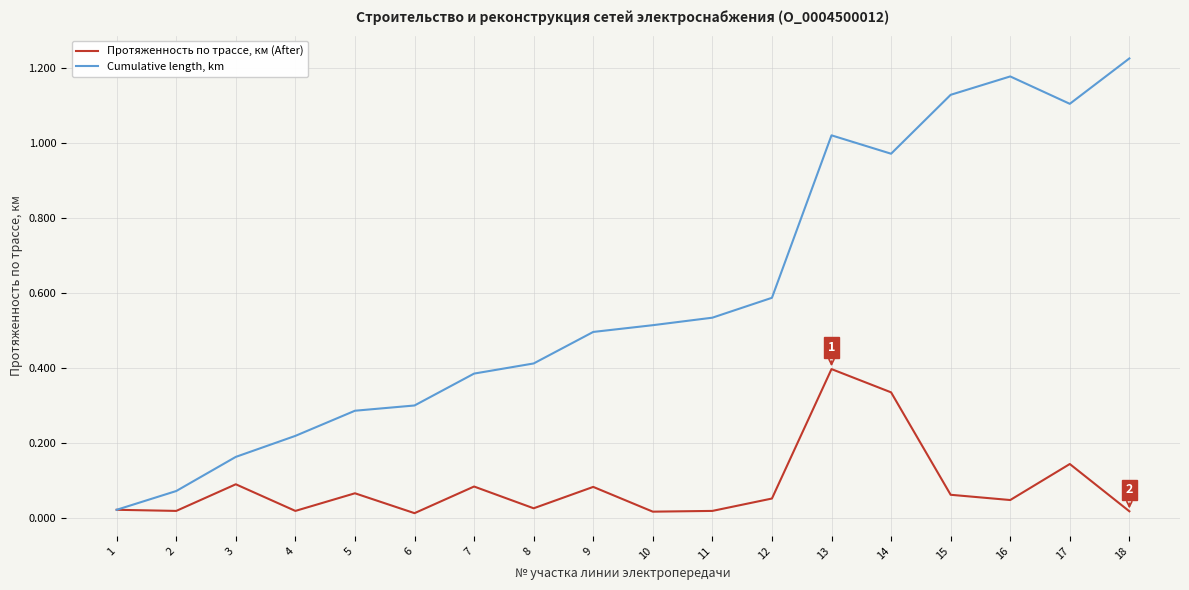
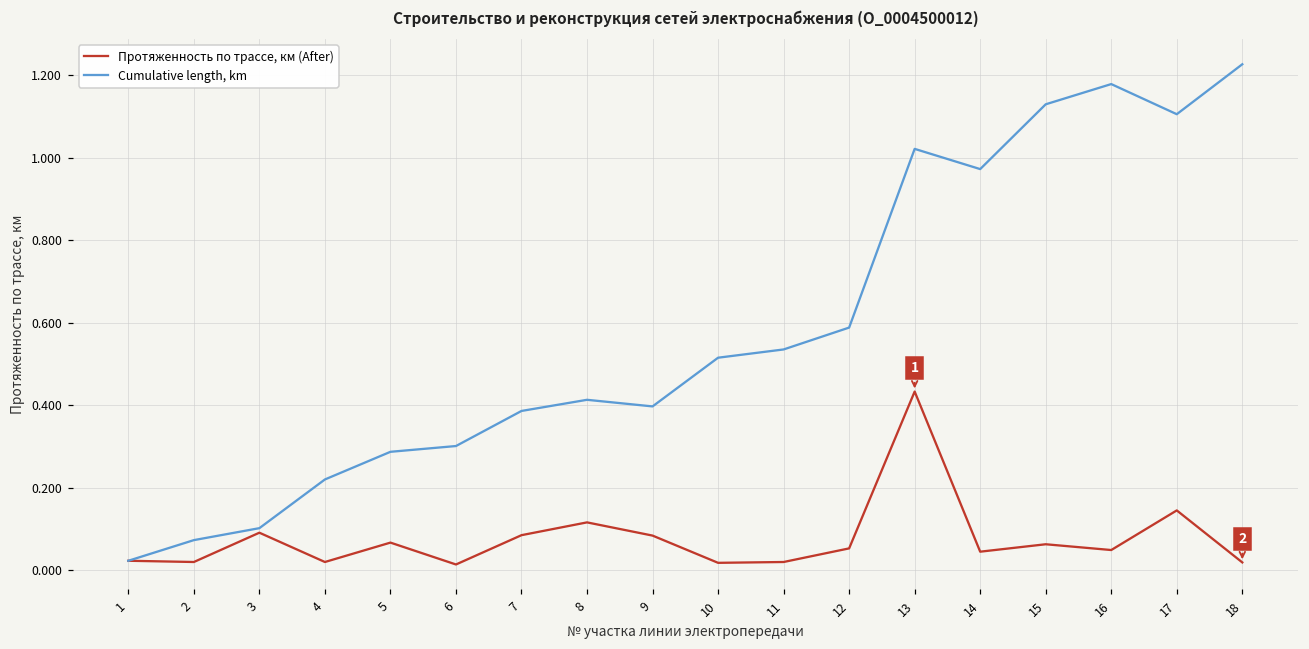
Cumulative length, km, 3: 0.16 -> 0.10
Протяженность по трассе, км (After), 8: 0.03 -> 0.12
Cumulative length, km, 9: 0.50 -> 0.40
Протяженность по трассе, км (After), 13: 0.40 -> 0.43
Протяженность по трассе, км (After), 14: 0.34 -> 0.05
